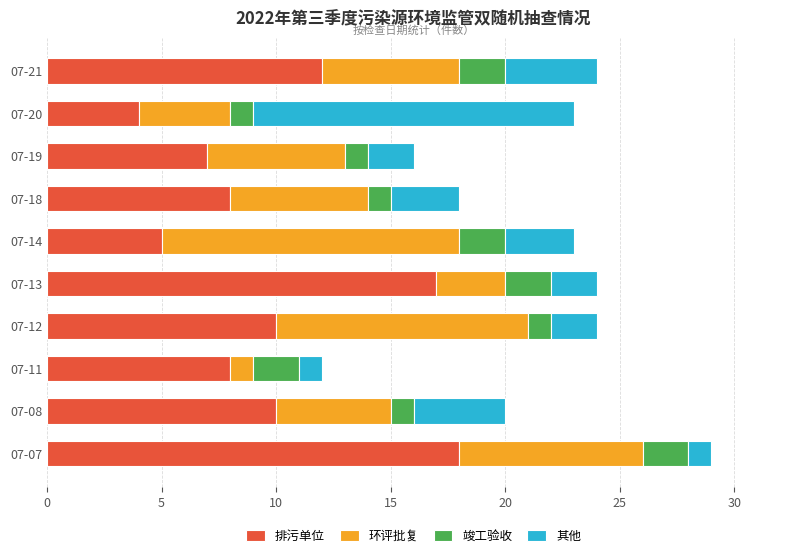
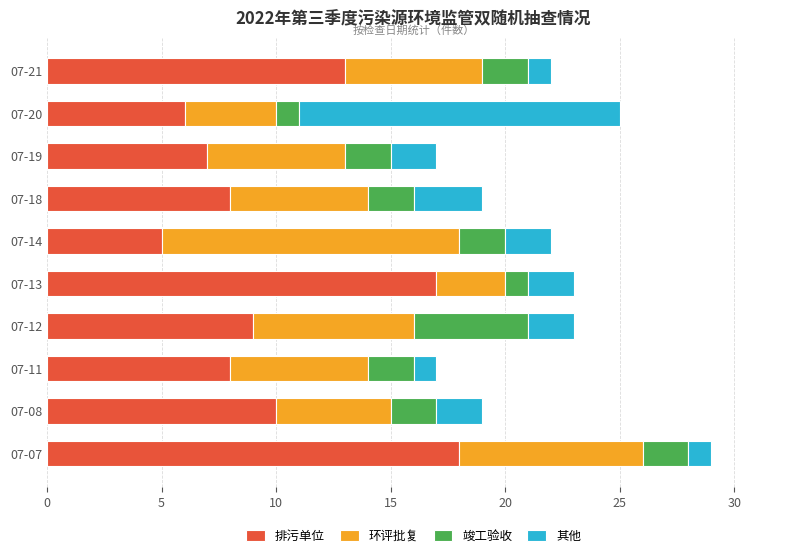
排污单位, 07-21: 12 -> 13
其他, 07-21: 4 -> 1
排污单位, 07-20: 4 -> 6
竣工验收, 07-19: 1 -> 2
竣工验收, 07-18: 1 -> 2
其他, 07-14: 3 -> 2
竣工验收, 07-13: 2 -> 1
排污单位, 07-12: 10 -> 9
环评批复, 07-12: 11 -> 7
竣工验收, 07-12: 1 -> 5
环评批复, 07-11: 1 -> 6
竣工验收, 07-08: 1 -> 2
其他, 07-08: 4 -> 2
